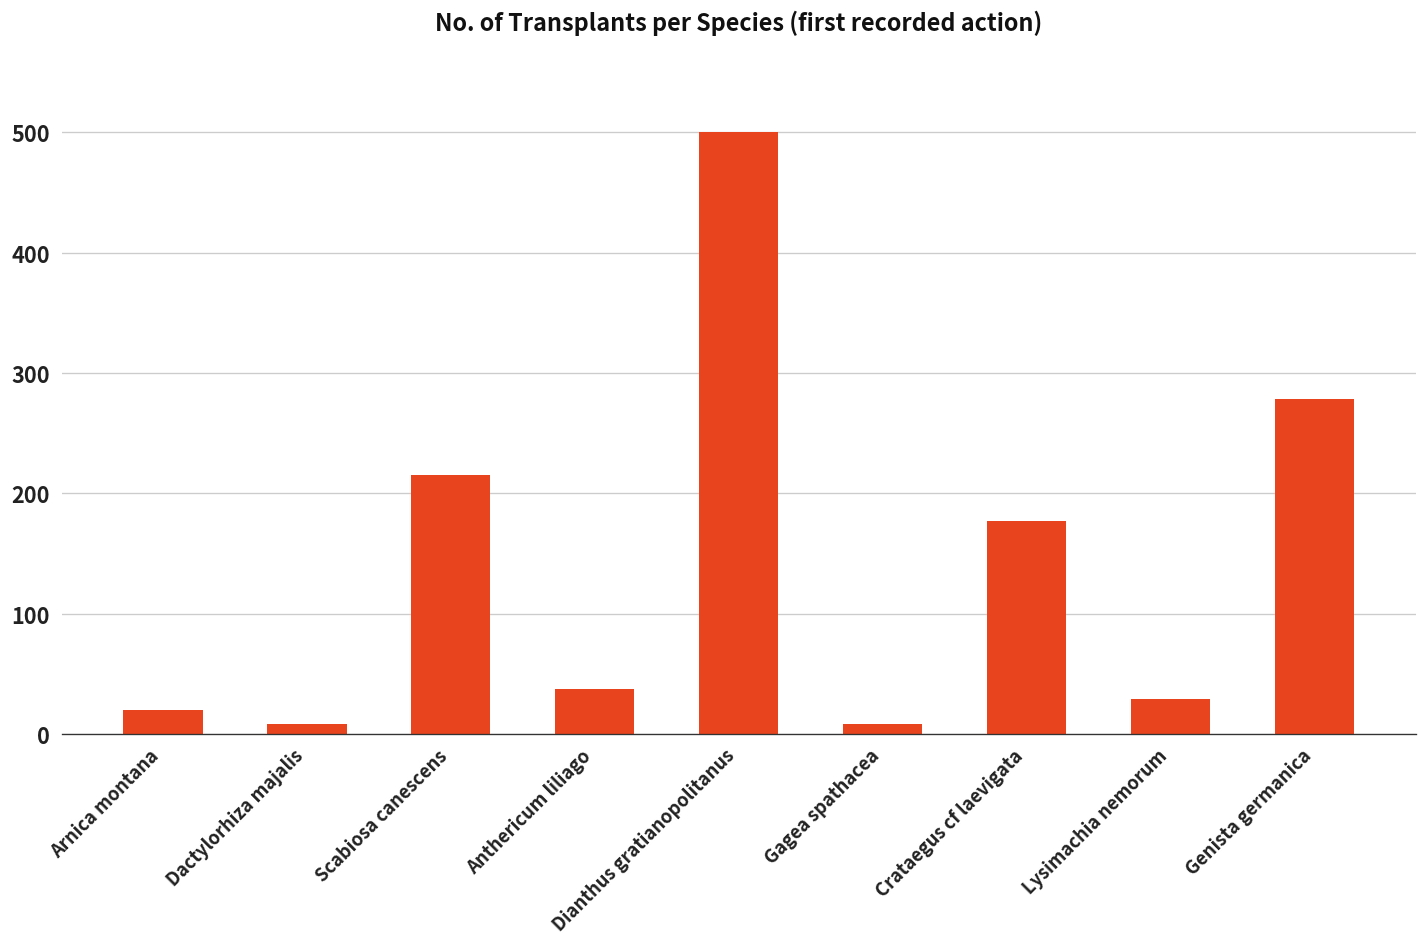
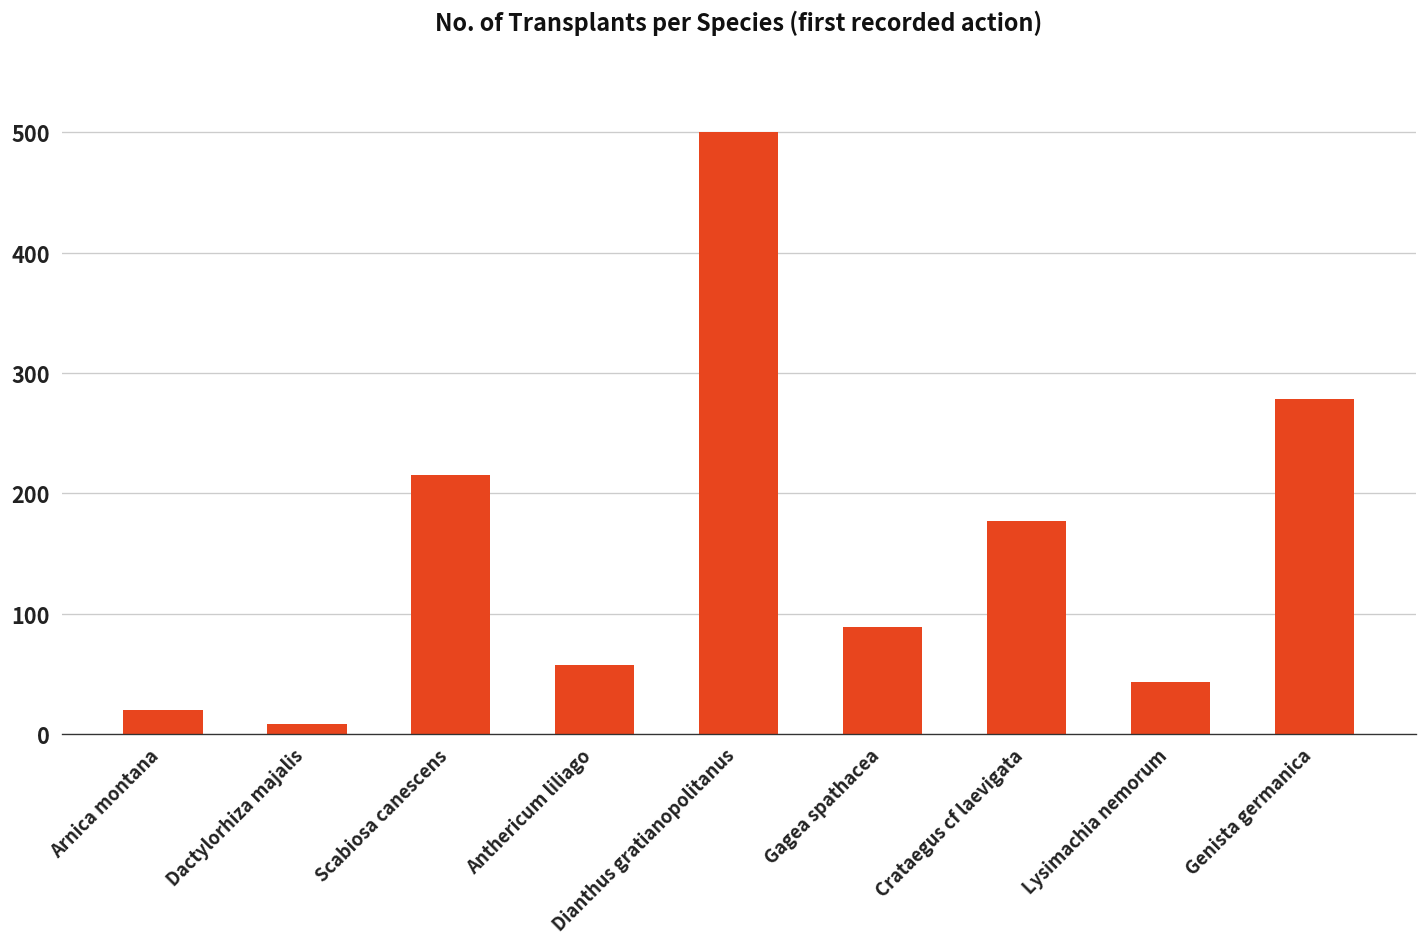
Anthericum liliago: 37 -> 57
Gagea spathacea: 8 -> 89
Lysimachia nemorum: 29 -> 43
